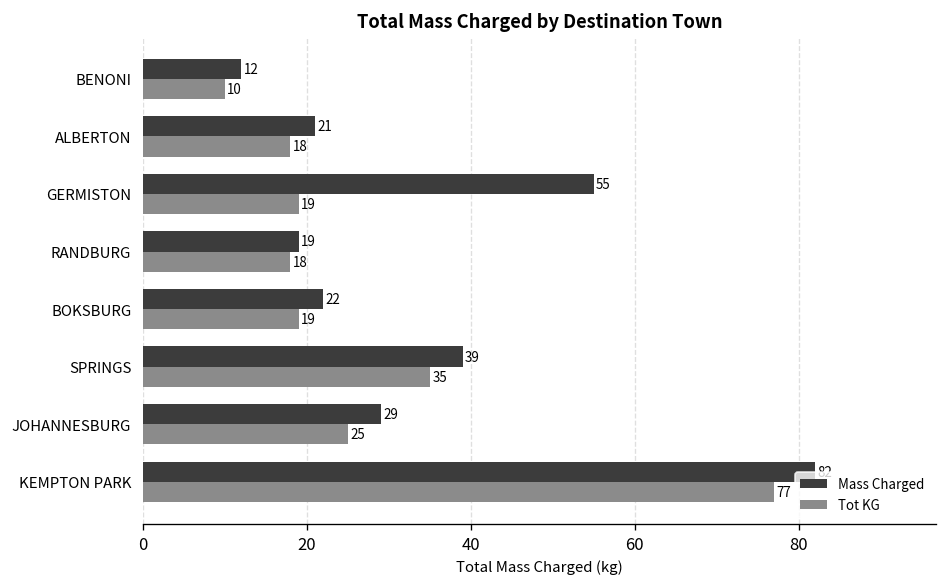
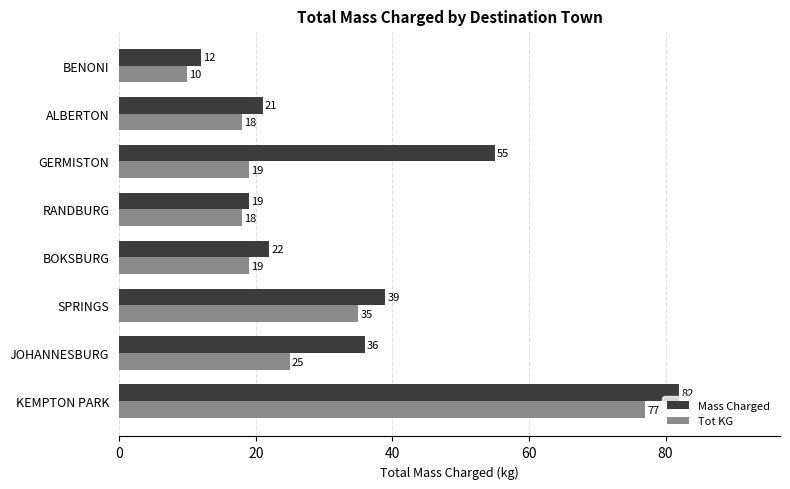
Mass Charged, JOHANNESBURG: 29 -> 36
